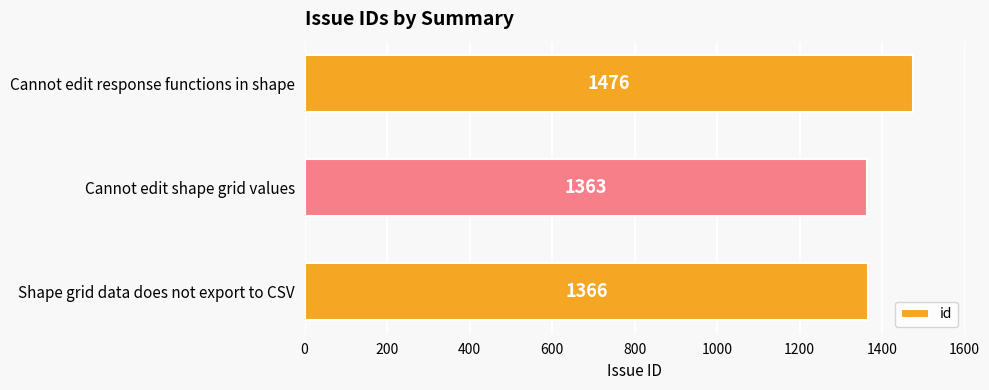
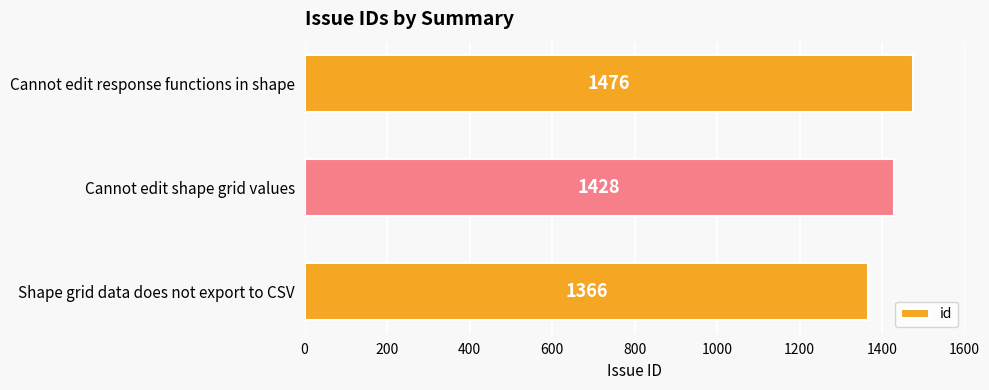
Cannot edit shape grid values: 1363 -> 1428
